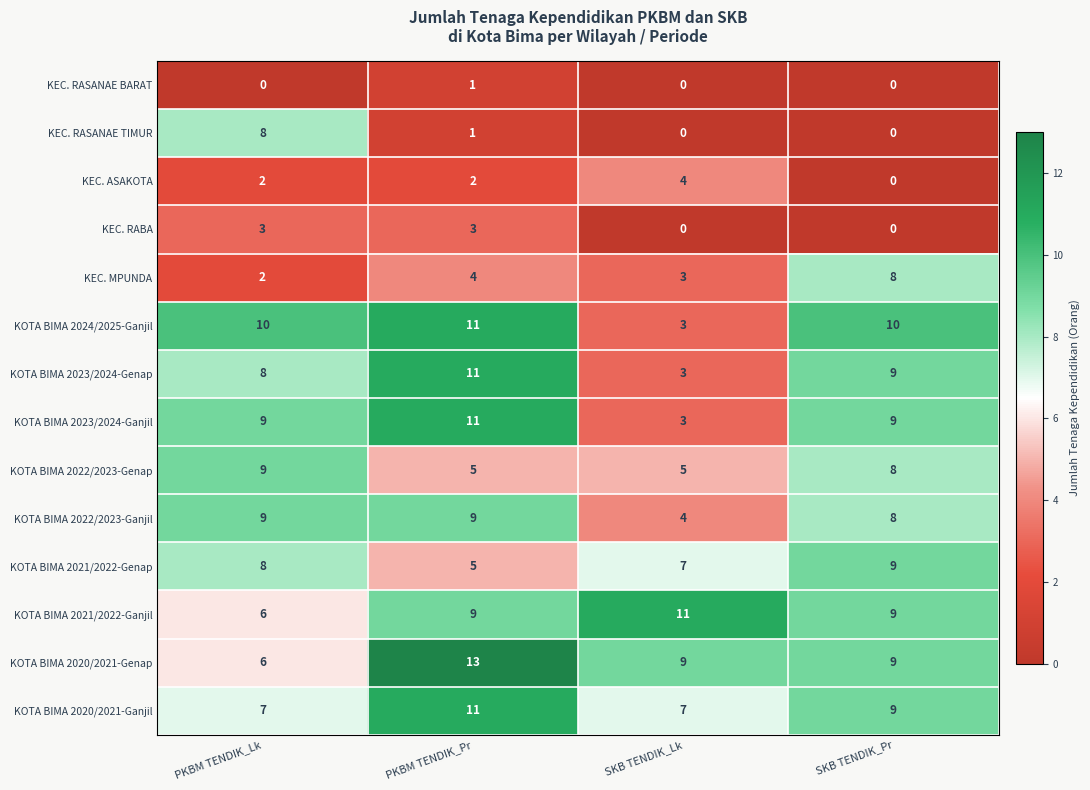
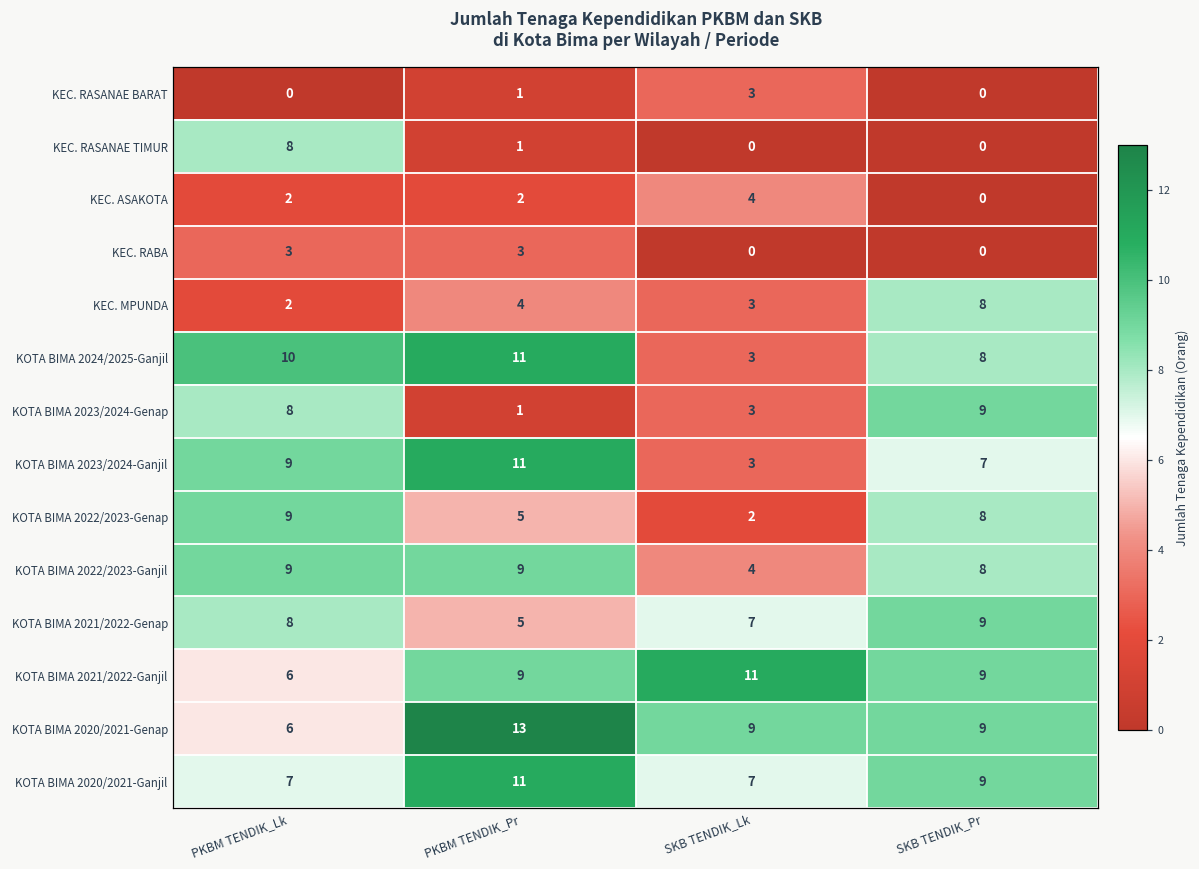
KEC. RASANAE BARAT, SKB TENDIK_Lk: 0 -> 3
KOTA BIMA 2024/2025-Ganjil, SKB TENDIK_Pr: 10 -> 8
KOTA BIMA 2023/2024-Genap, PKBM TENDIK_Pr: 11 -> 1
KOTA BIMA 2023/2024-Ganjil, SKB TENDIK_Pr: 9 -> 7
KOTA BIMA 2022/2023-Genap, SKB TENDIK_Lk: 5 -> 2
